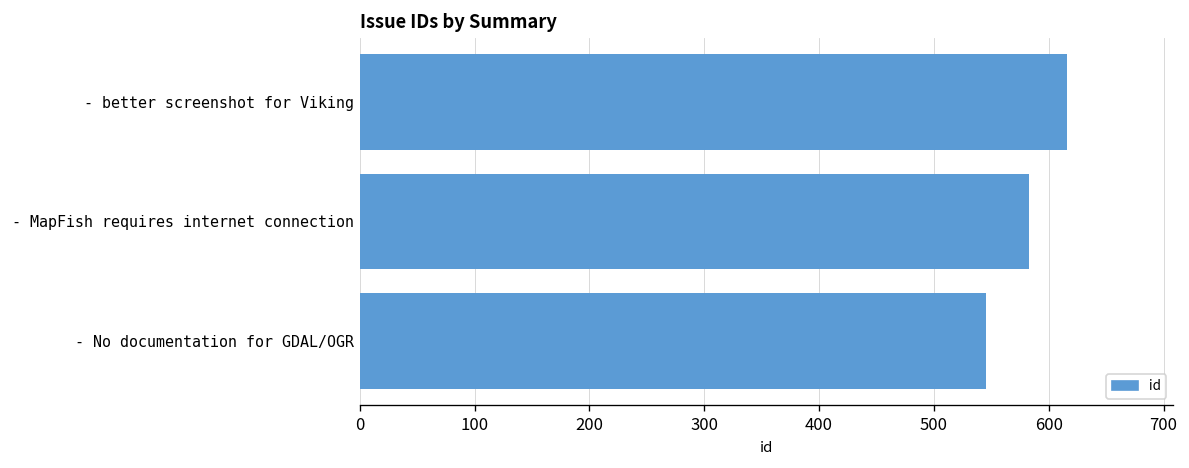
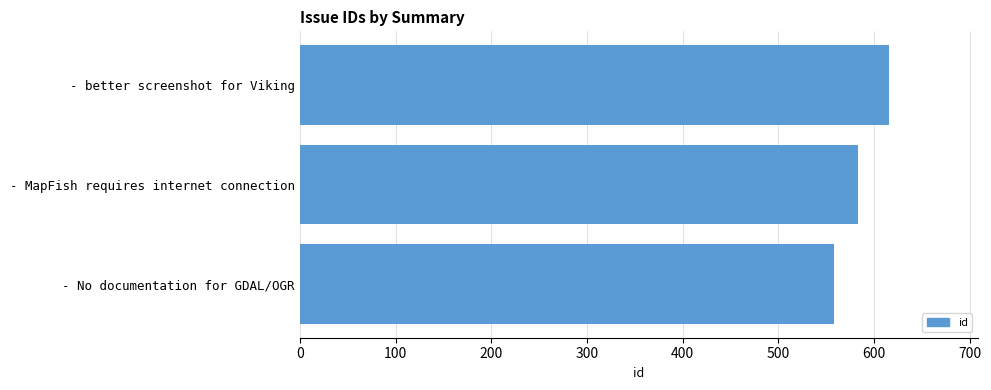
- No documentation for GDAL/OGR: 550 -> 560
